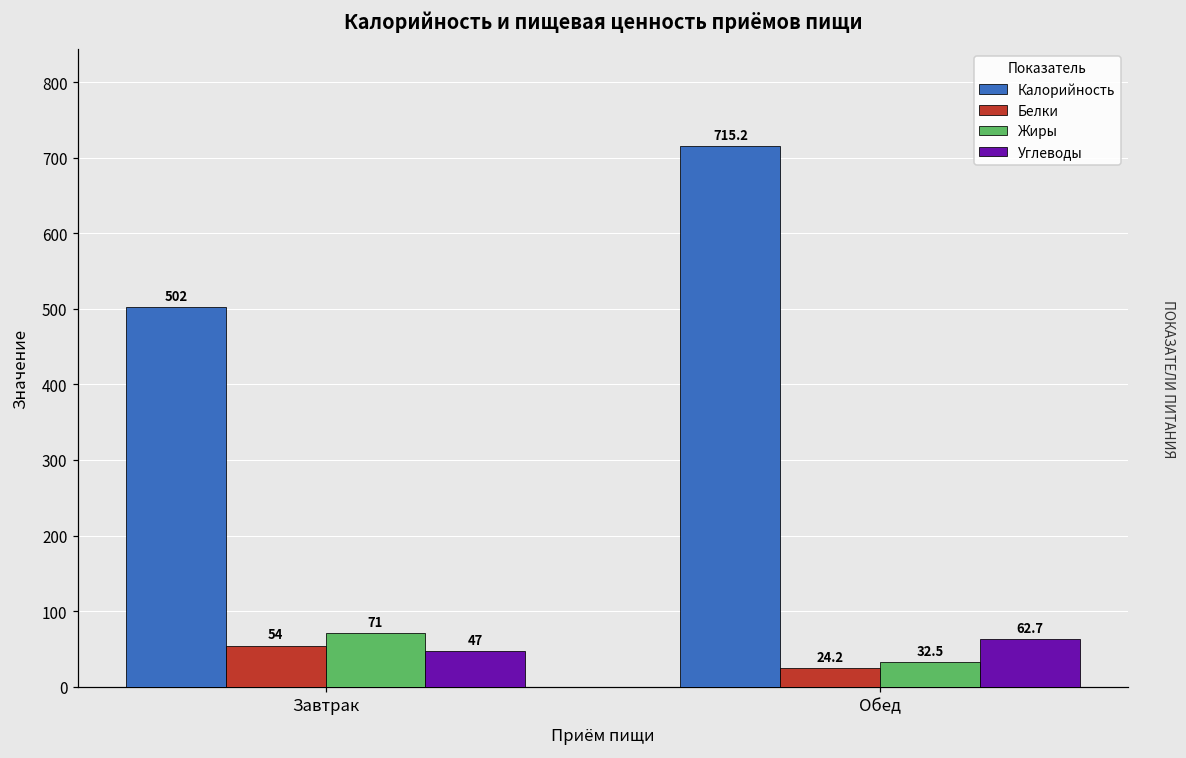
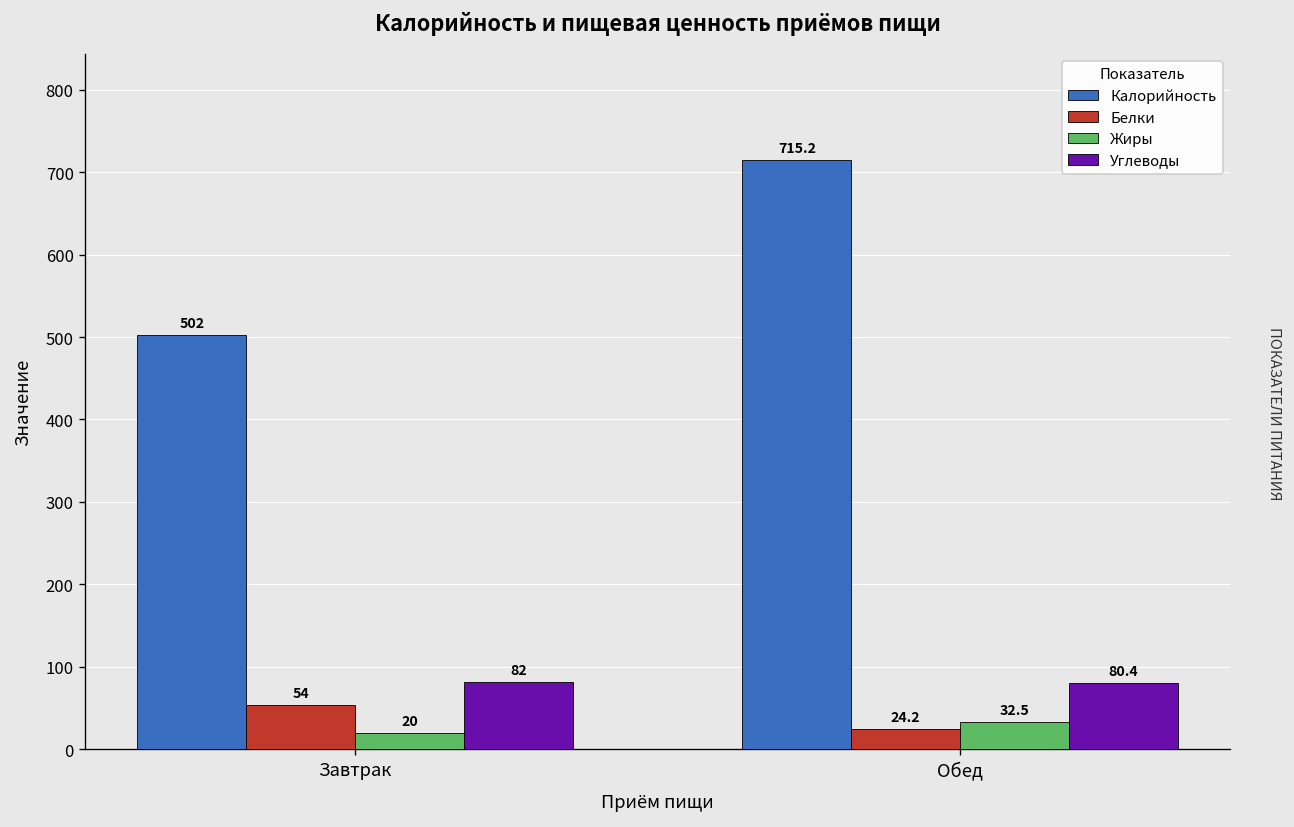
Жиры, Завтрак: 71 -> 20
Углеводы, Завтрак: 47 -> 82
Углеводы, Обед: 62.7 -> 80.4
